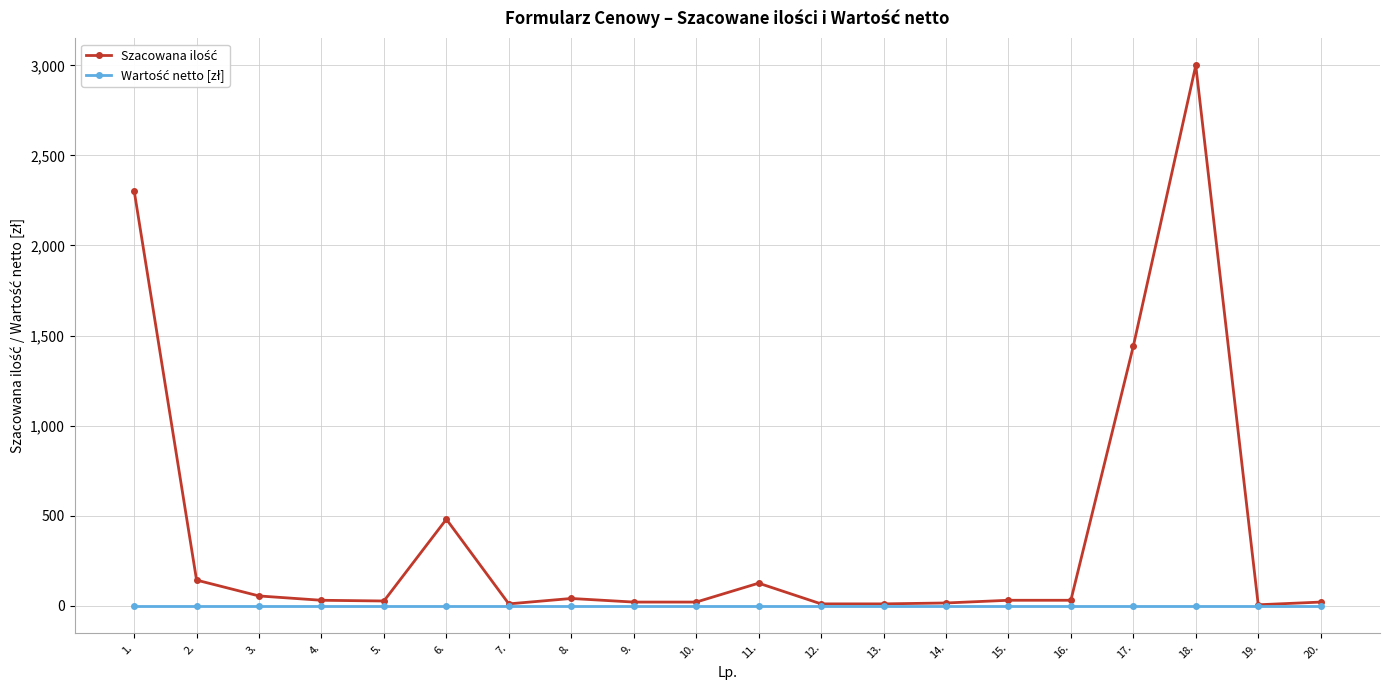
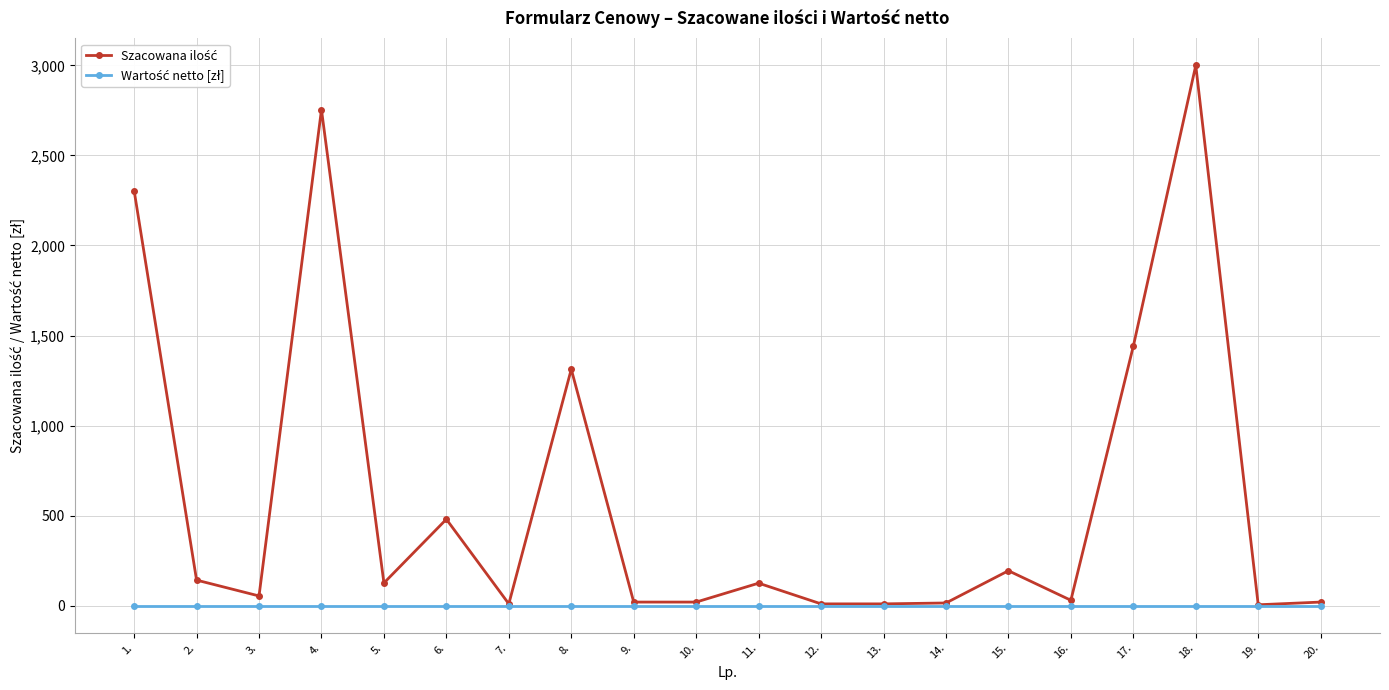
Szacowana ilość, 4.: 30 -> 2,750
Szacowana ilość, 5.: 30 -> 130
Szacowana ilość, 8.: 40 -> 1,310
Szacowana ilość, 15.: 30 -> 190
